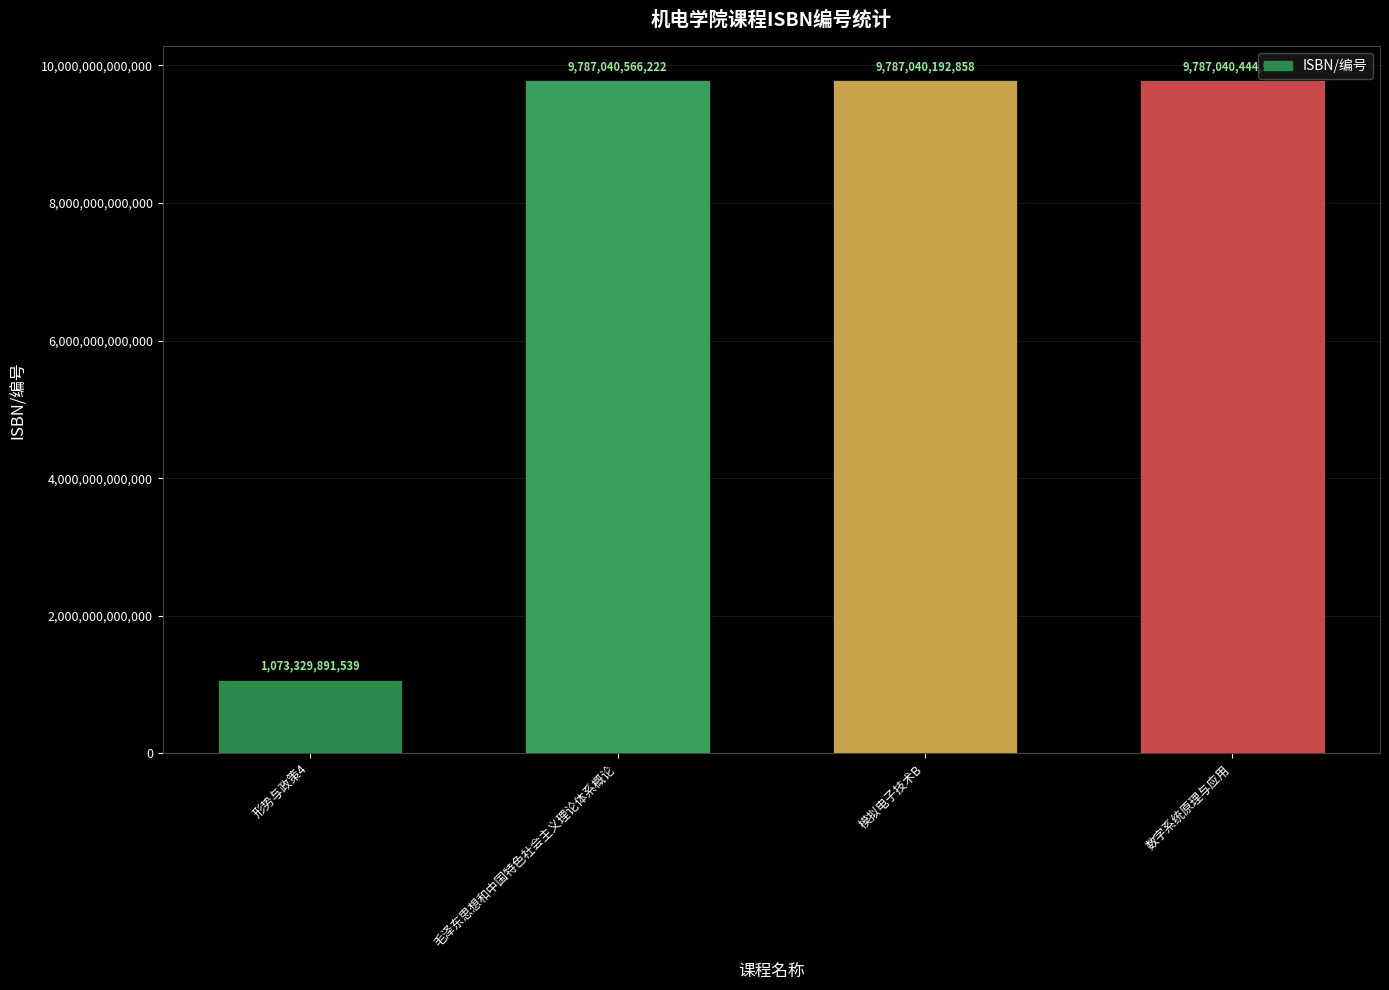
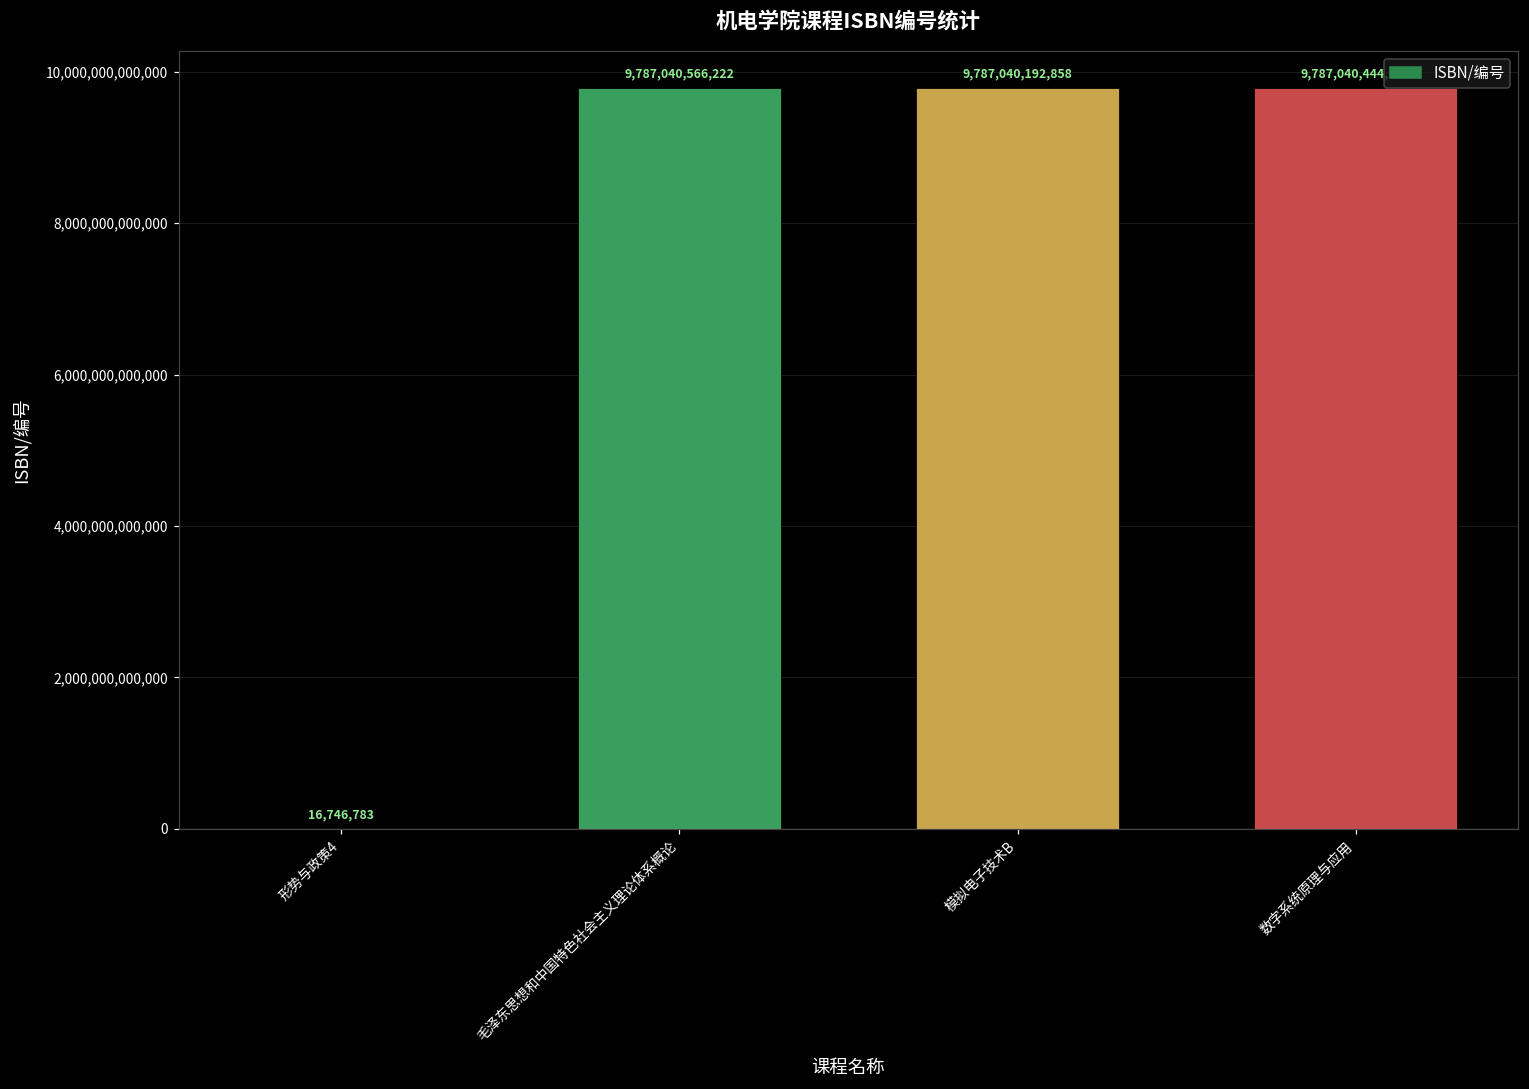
形势与政策4: 1,073,329,891,539 -> 16,746,783
